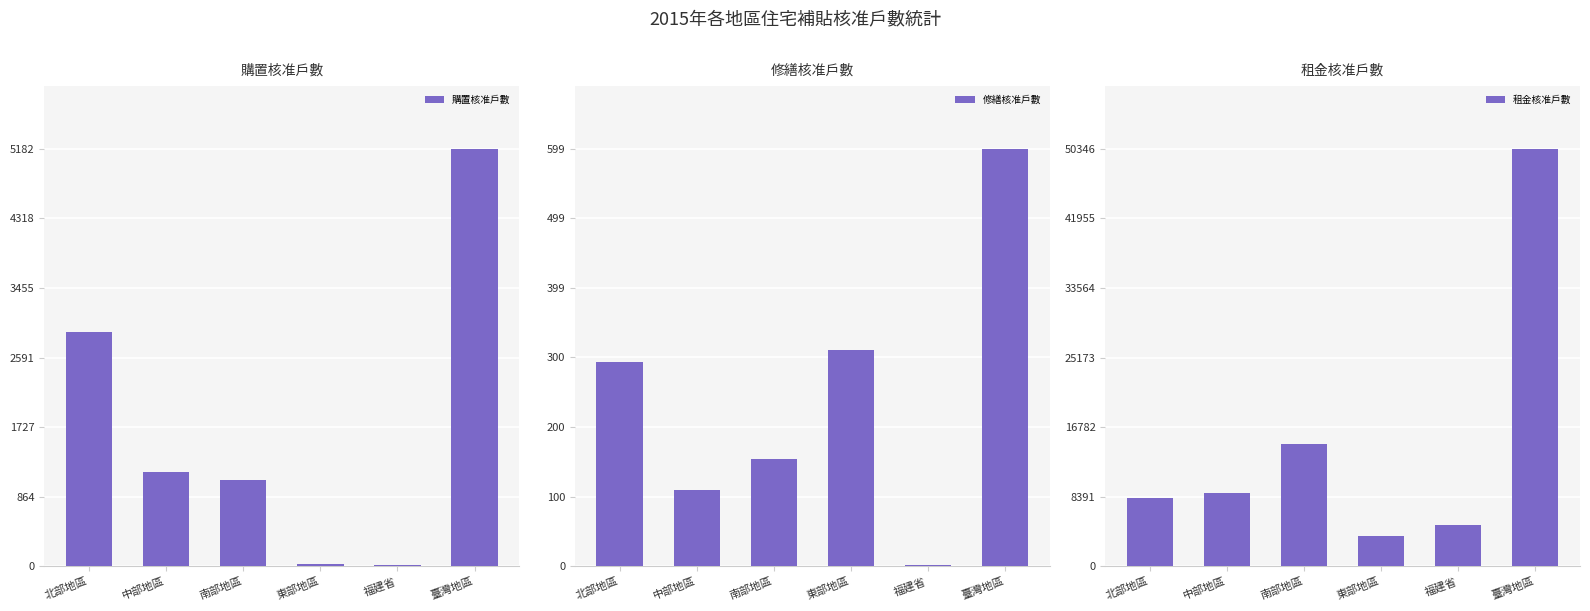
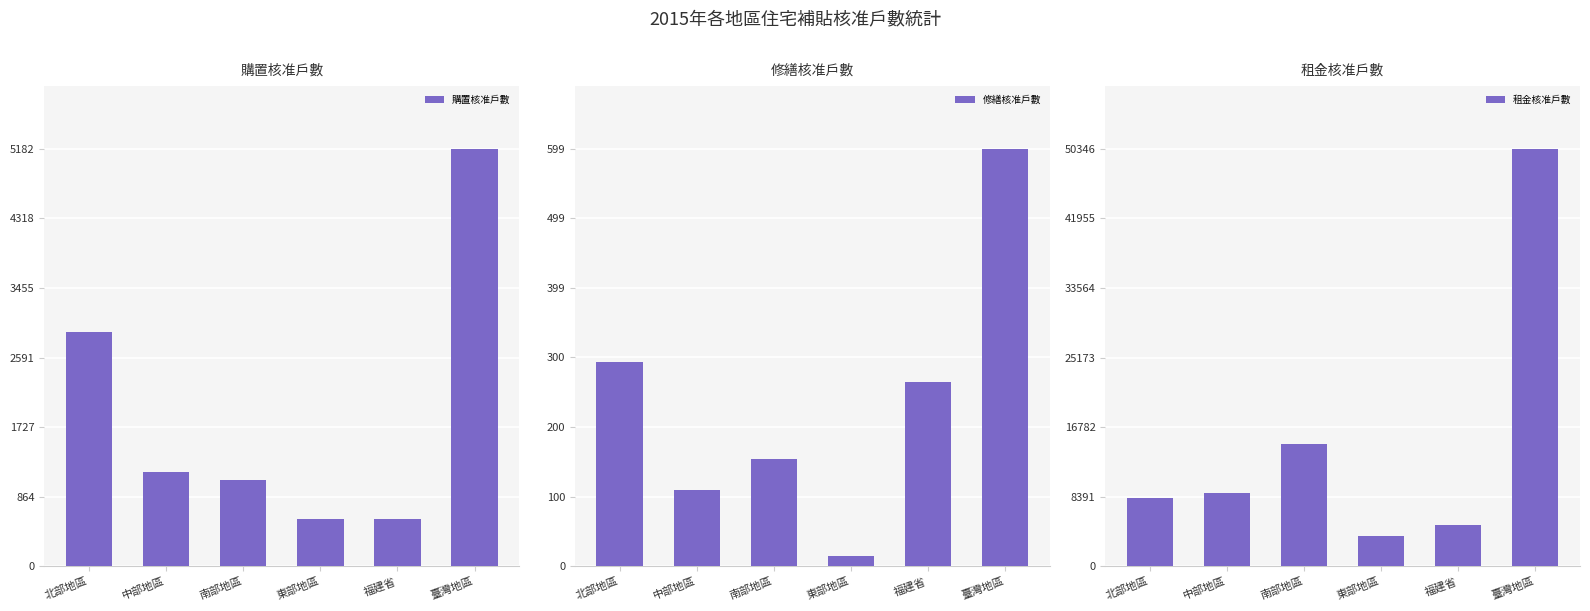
購置核准戶數, 東部地區: 0 -> 600
購置核准戶數, 福建省: 0 -> 600
修繕核准戶數, 東部地區: 310 -> 20
修繕核准戶數, 福建省: 0 -> 270
